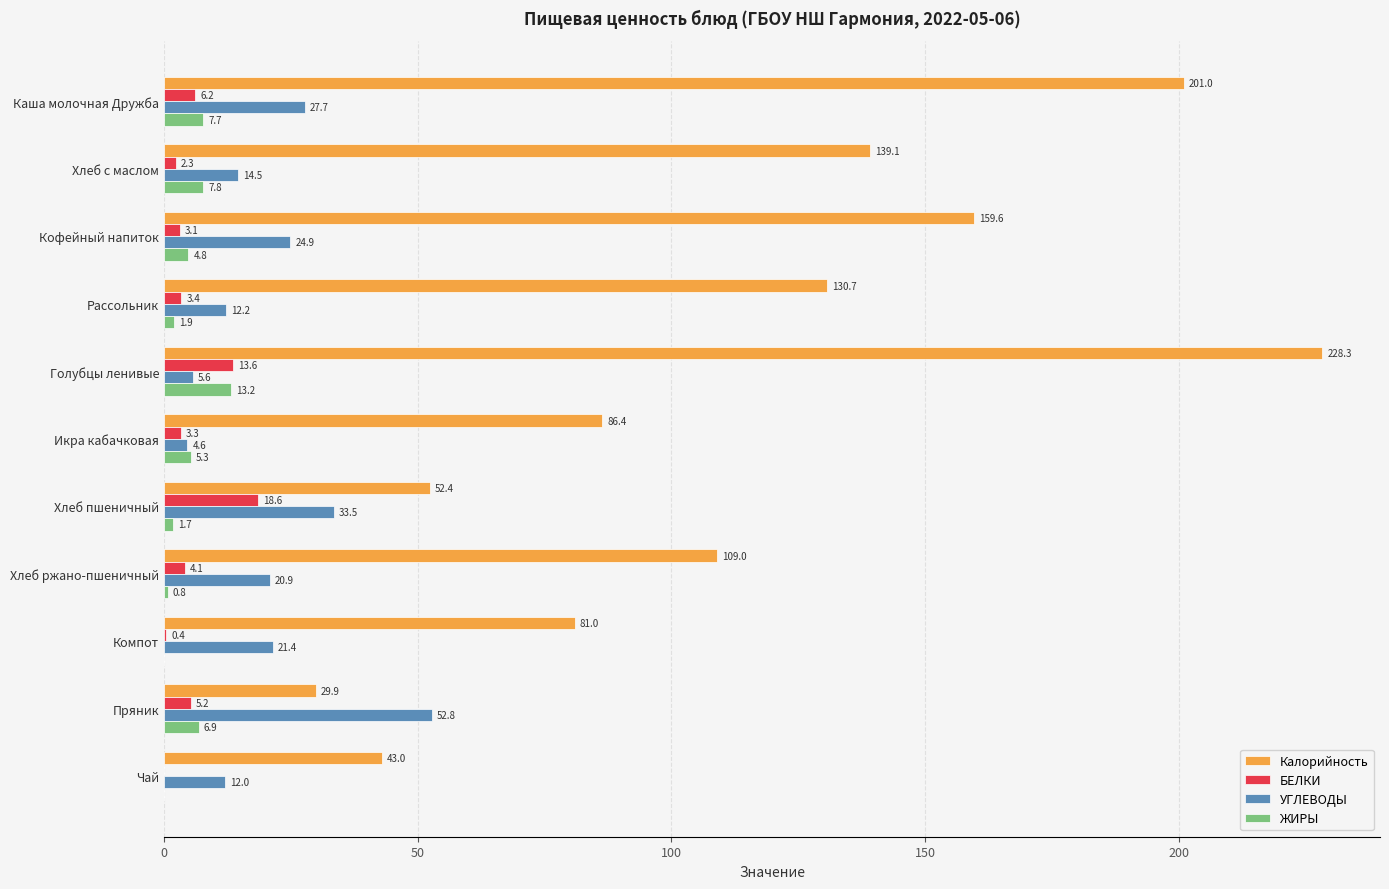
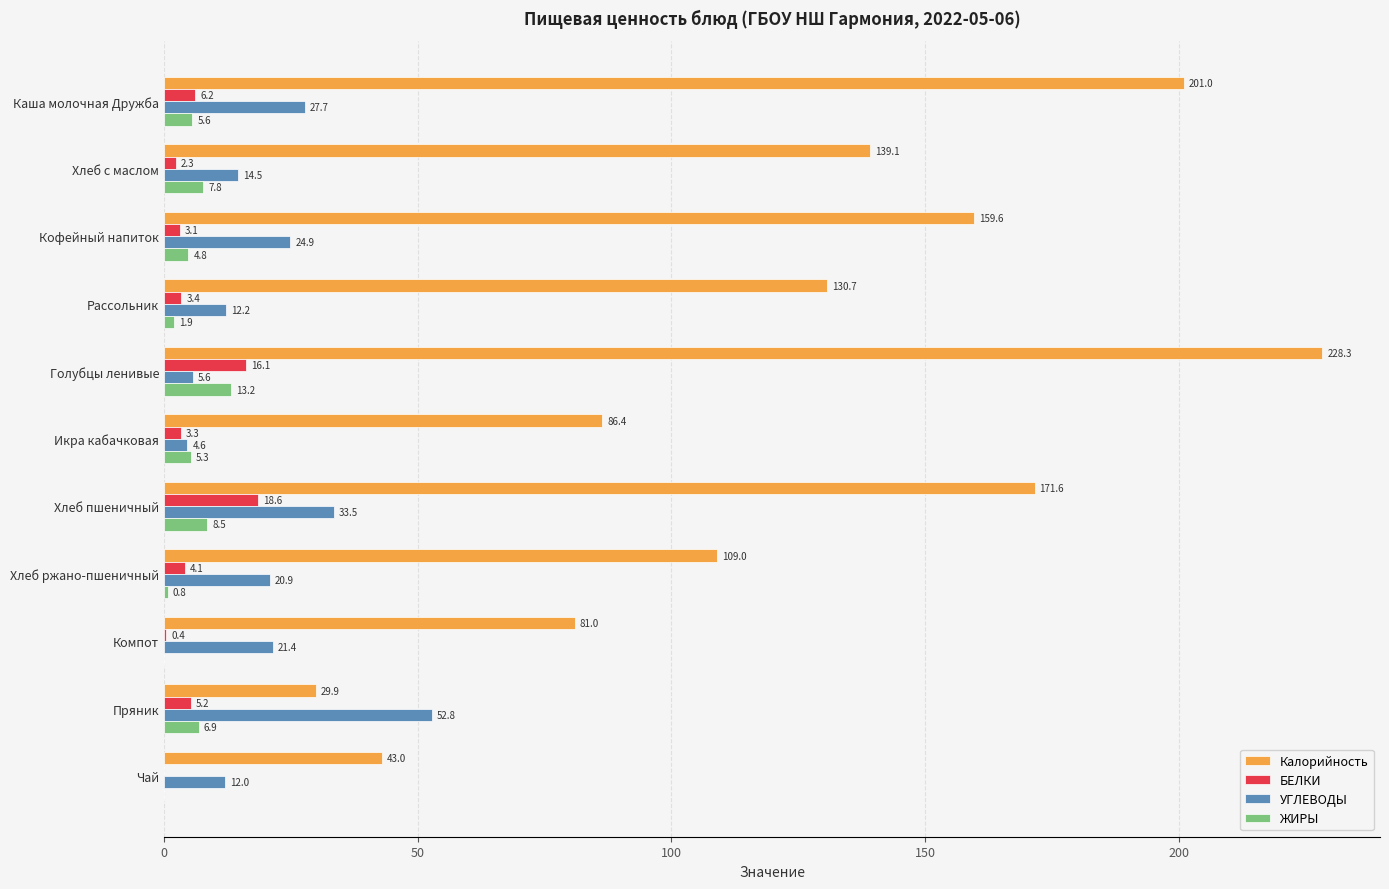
ЖИРЫ, Каша молочная Дружба: 7.7 -> 5.6
БЕЛКИ, Голубцы ленивые: 13.6 -> 16.1
Калорийность, Хлеб пшеничный: 52.4 -> 171.6
ЖИРЫ, Хлеб пшеничный: 1.7 -> 8.5
